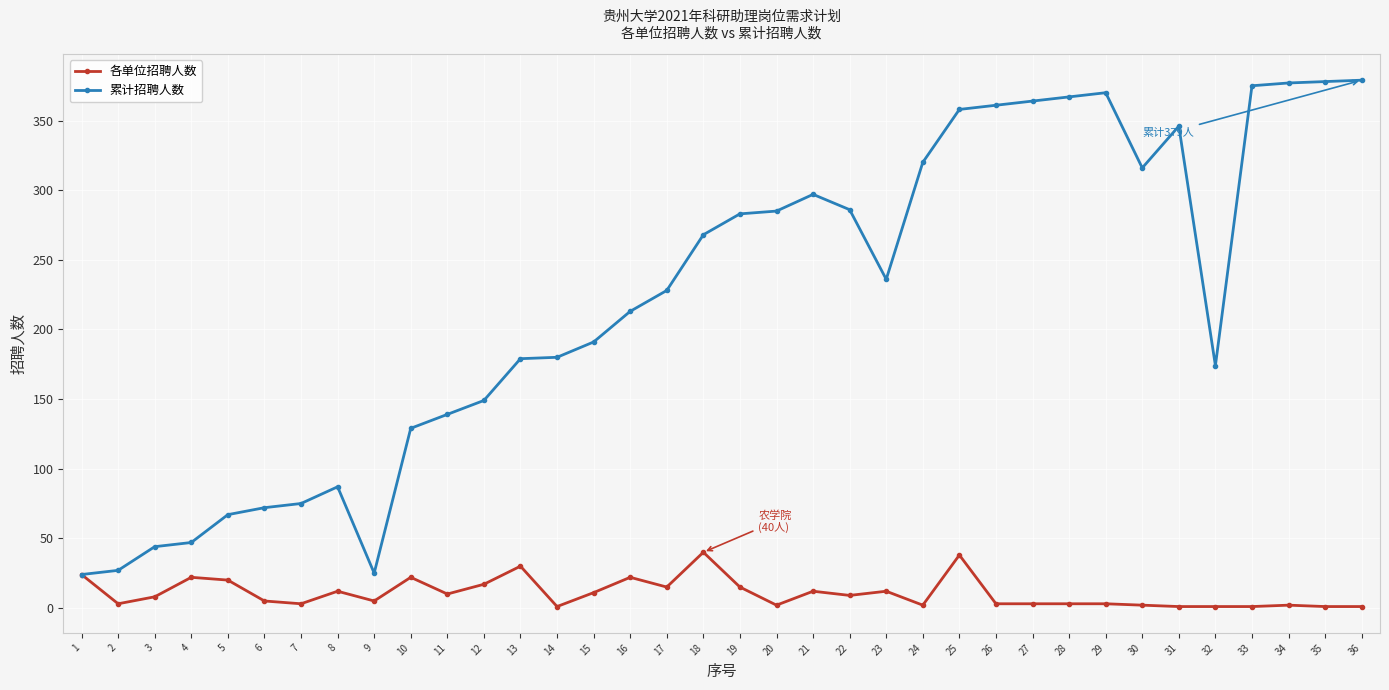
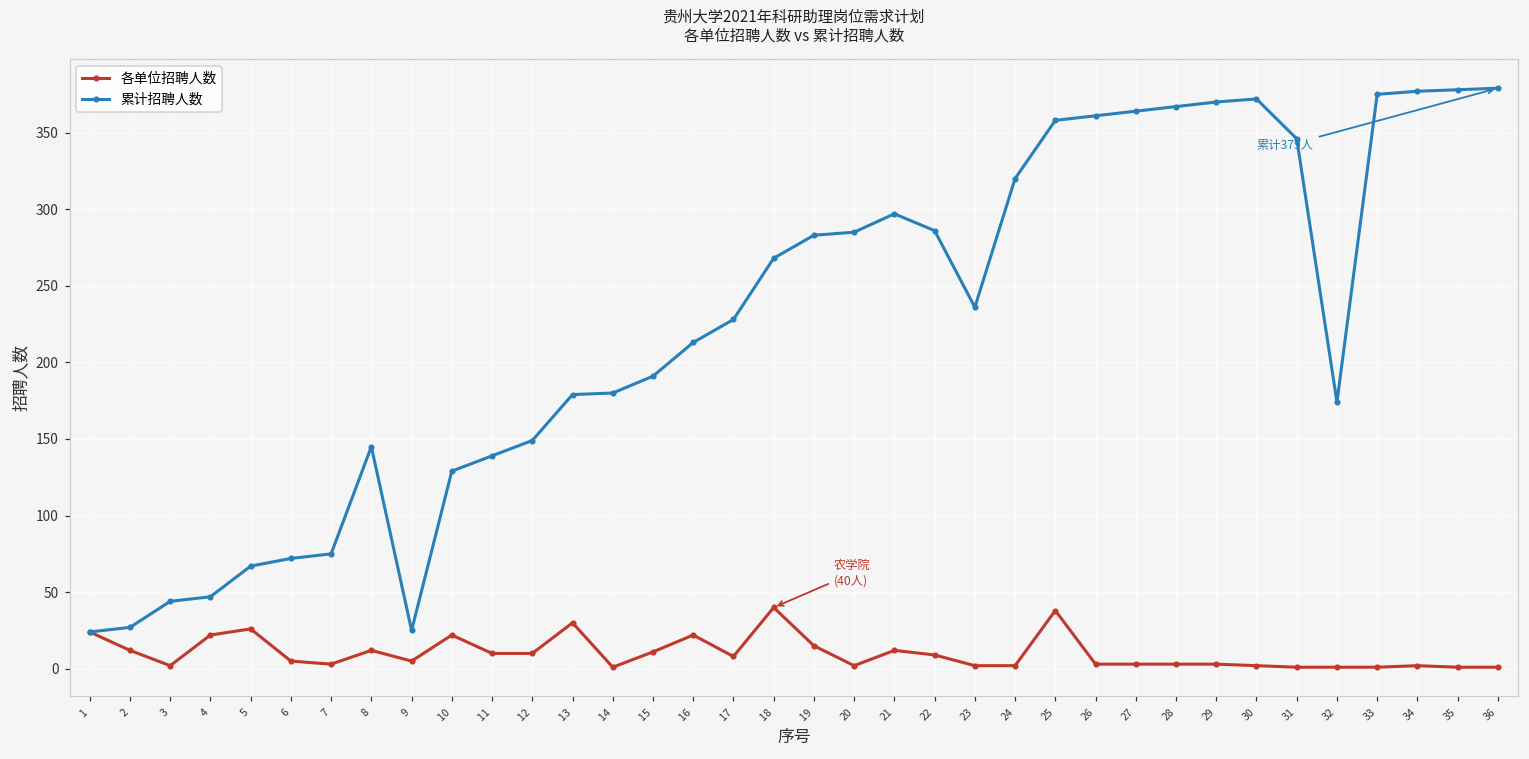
各单位招聘人数, 2: 3 -> 12
各单位招聘人数, 3: 8 -> 2
各单位招聘人数, 5: 20 -> 26
累计招聘人数, 8: 87 -> 145
各单位招聘人数, 12: 17 -> 10
各单位招聘人数, 17: 15 -> 8
各单位招聘人数, 23: 12 -> 2
累计招聘人数, 30: 316 -> 372
